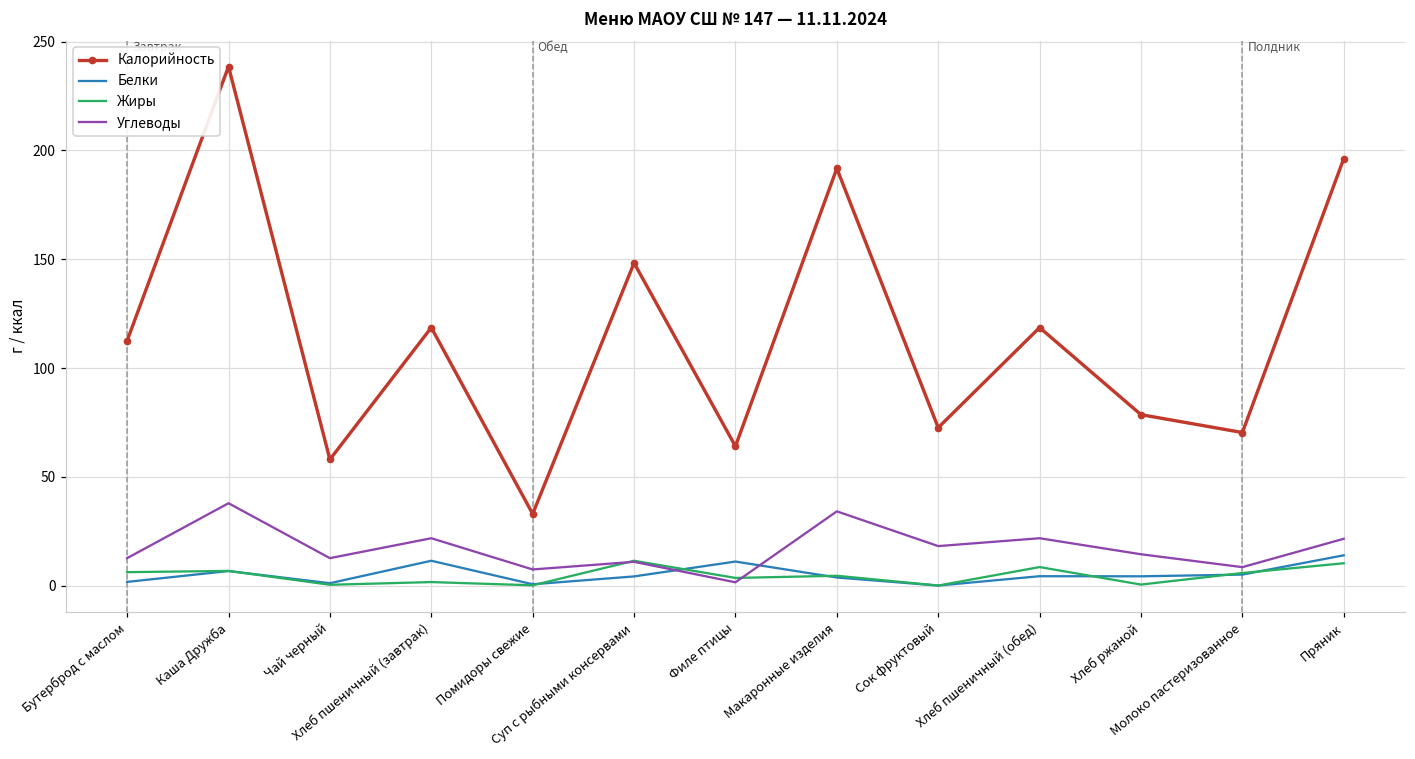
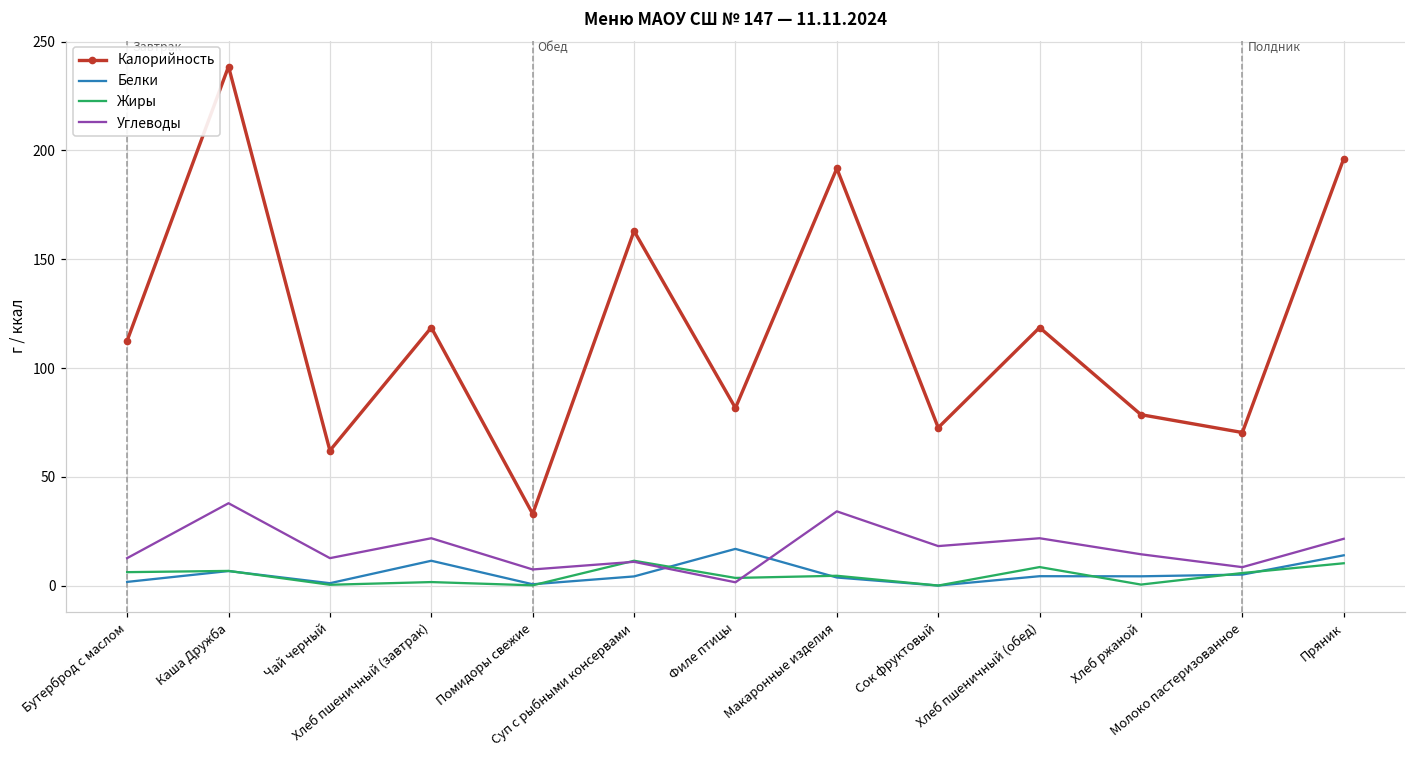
Калорийность, Чай черный: 58 -> 62
Калорийность, Суп с рыбными консервами: 148 -> 163
Калорийность, Филе птицы: 64 -> 82
Белки, Филе птицы: 11 -> 17
